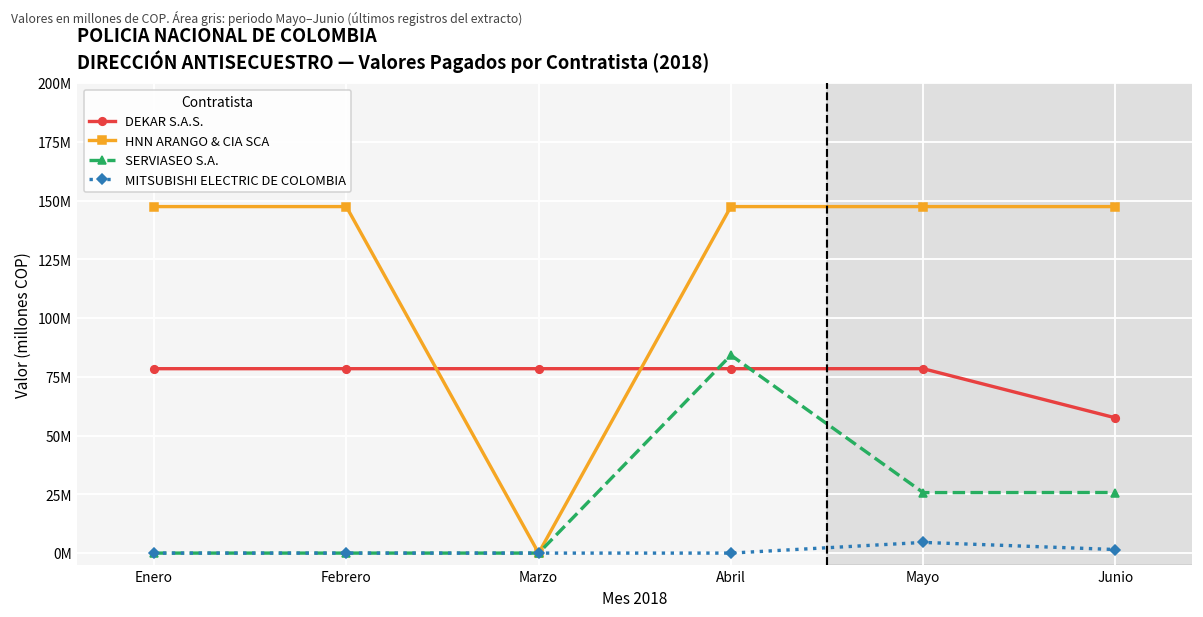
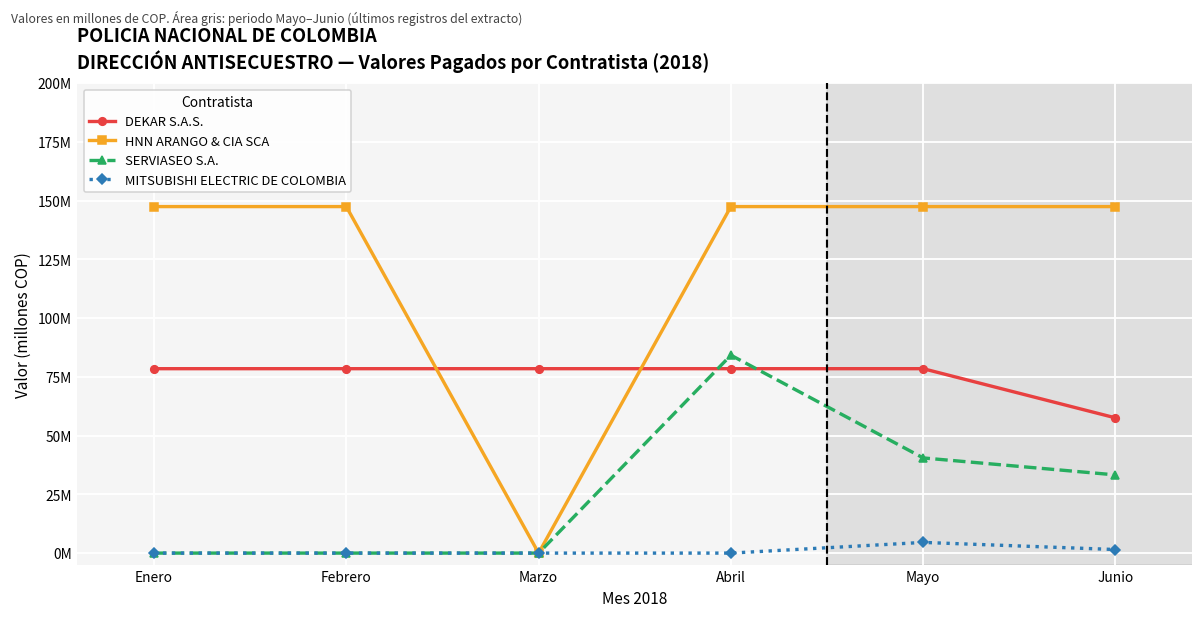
SERVIASEO S.A., Mayo: 26000000 -> 41000000
SERVIASEO S.A., Junio: 26000000 -> 33000000
